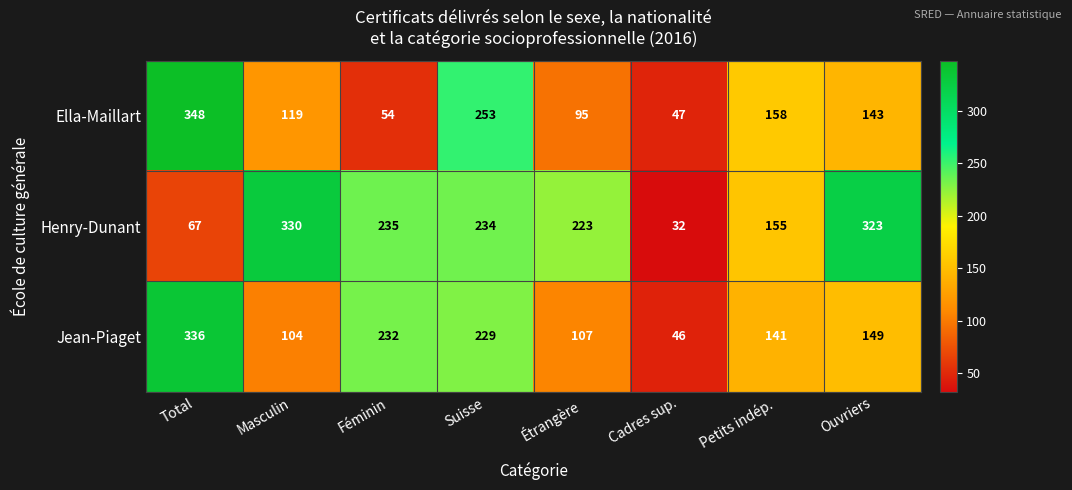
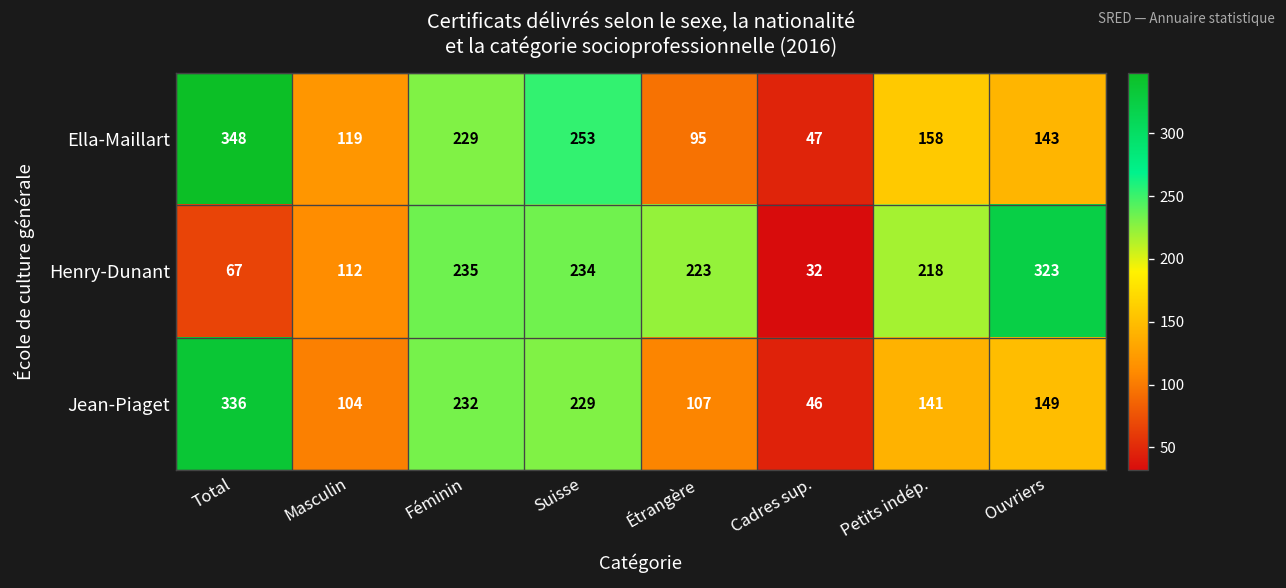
Ella-Maillart, Féminin: 54 -> 229
Henry-Dunant, Masculin: 330 -> 112
Henry-Dunant, Petits indép.: 155 -> 218
